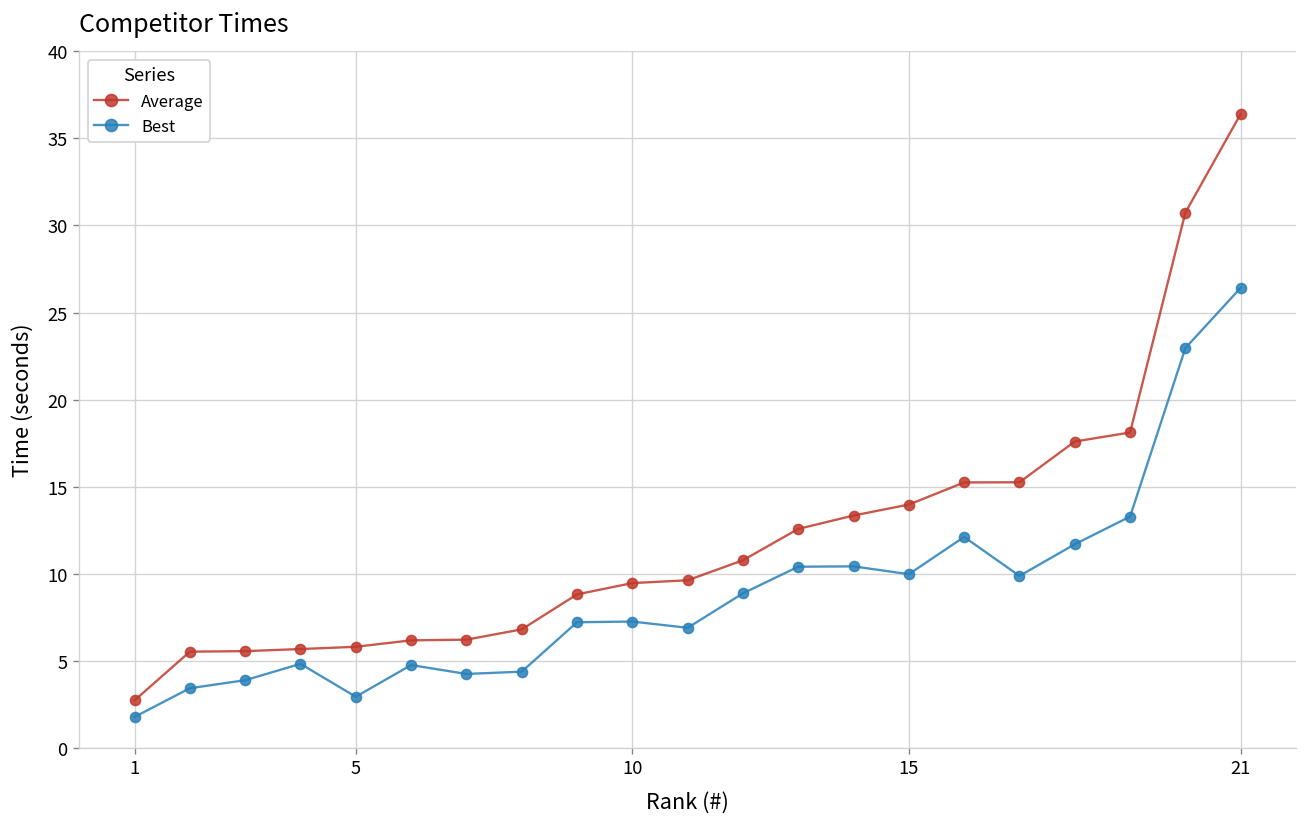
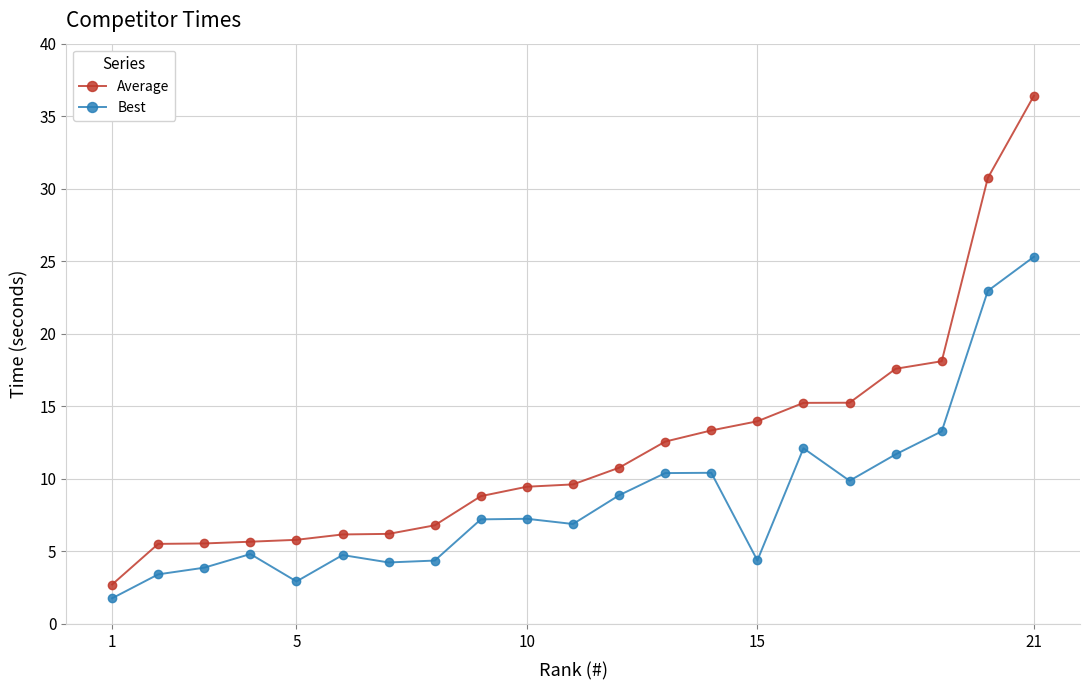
Best, 15: 10.0 -> 4.4
Best, 21: 26.4 -> 25.3
